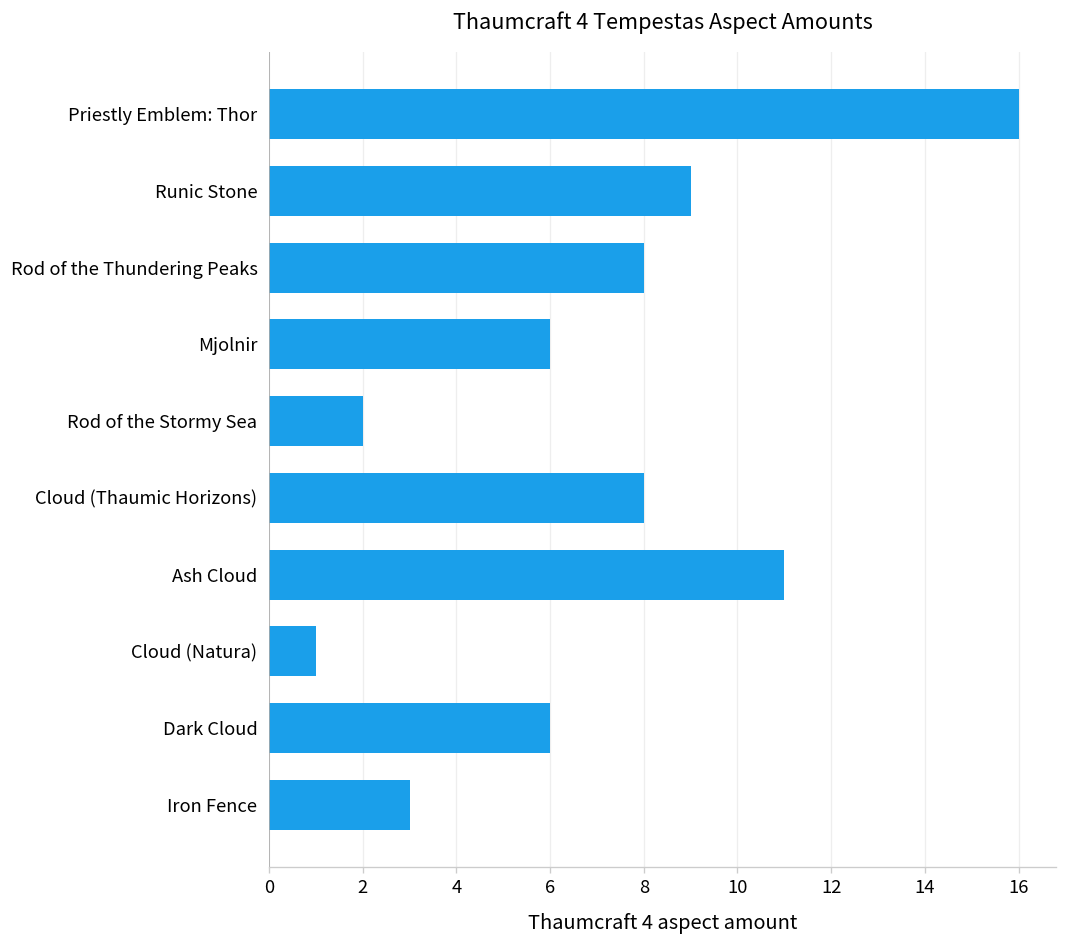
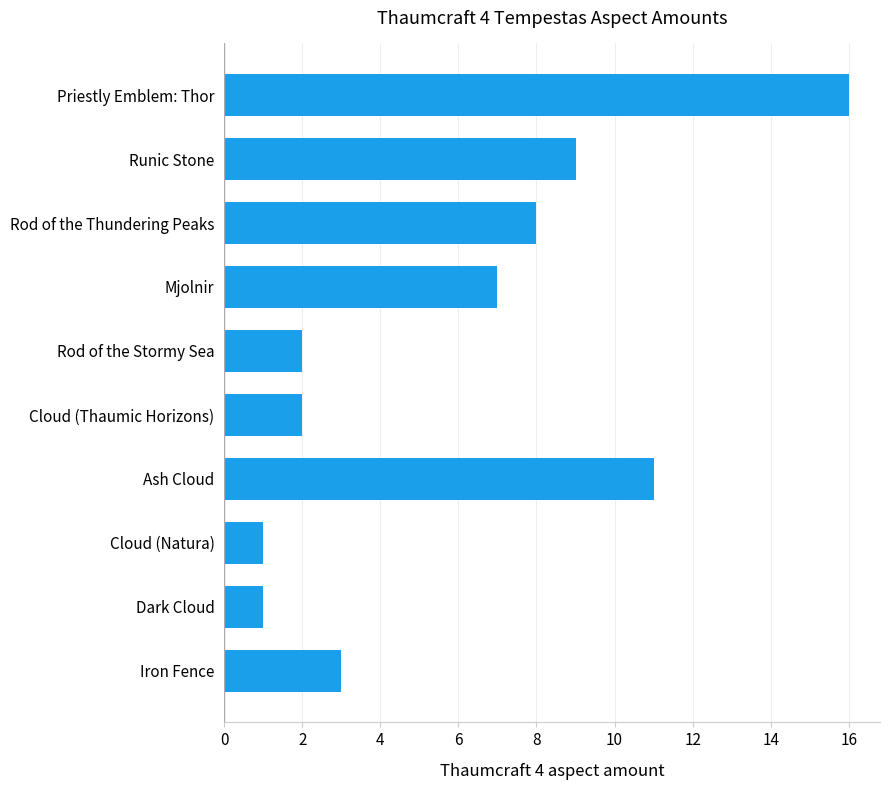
Mjolnir: 6 -> 7
Cloud (Thaumic Horizons): 8 -> 2
Dark Cloud: 6 -> 1
